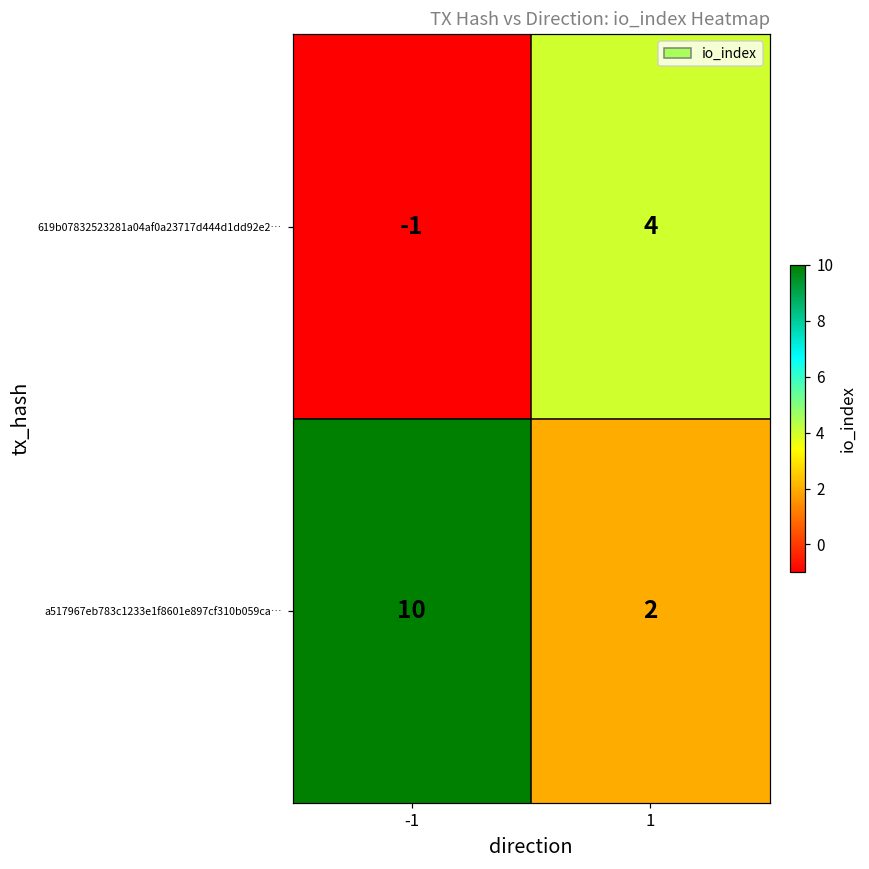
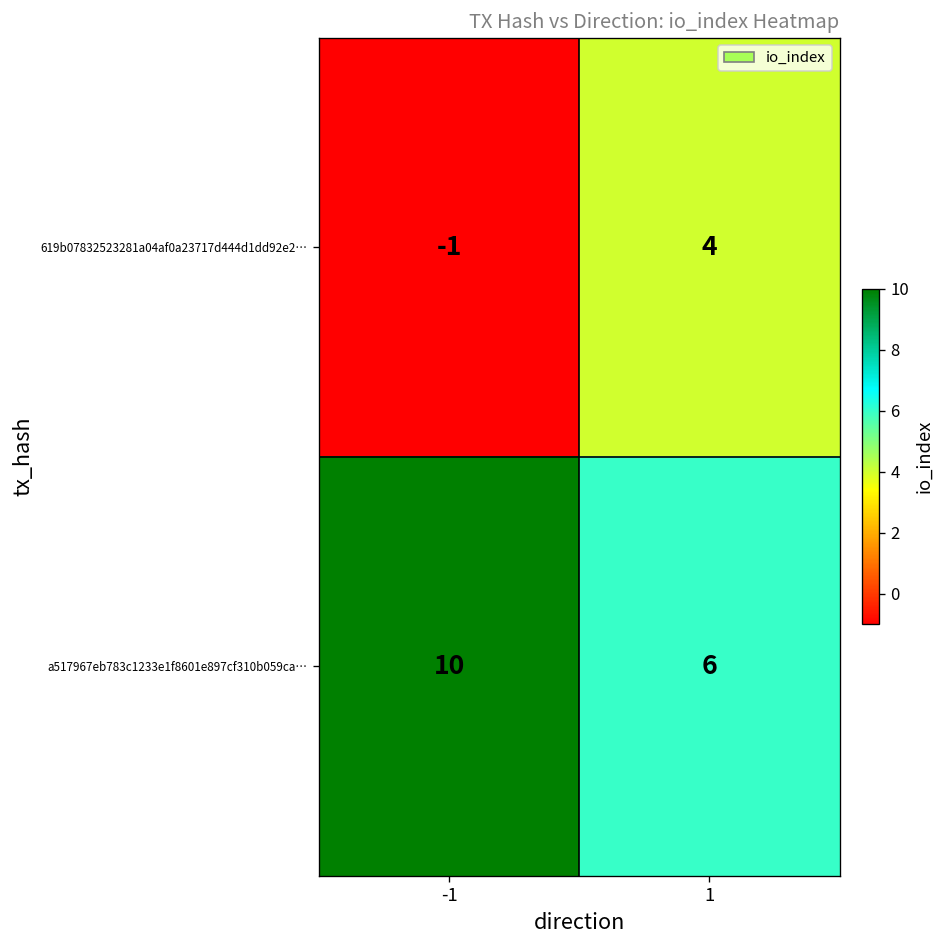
a517967eb783c1233e1f8601e897cf310b059ca…, 1: 2 -> 6
